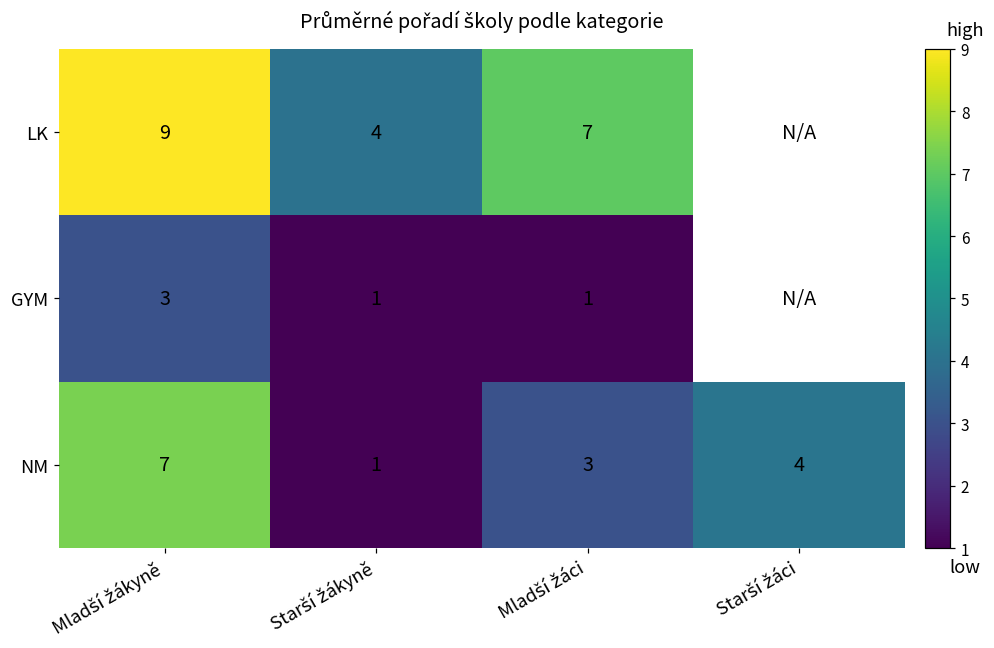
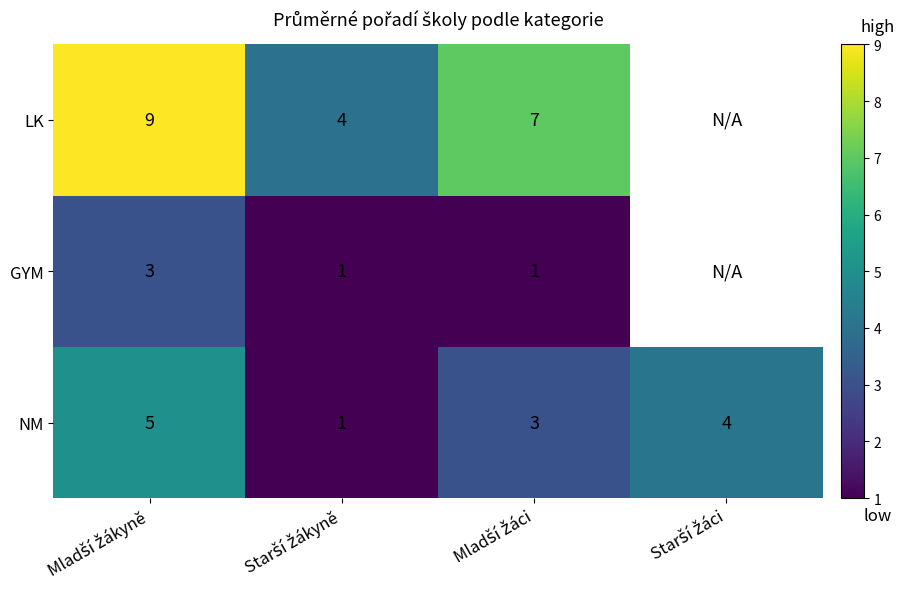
NM, Mladší žákyně: 7 -> 5
